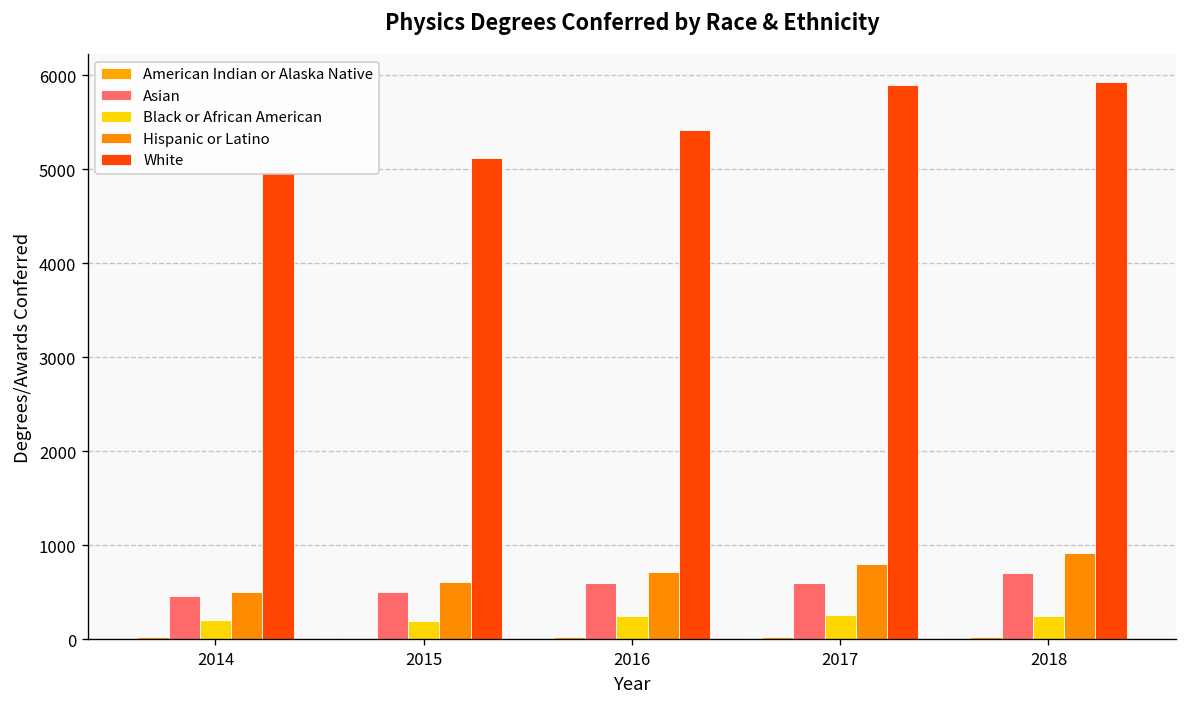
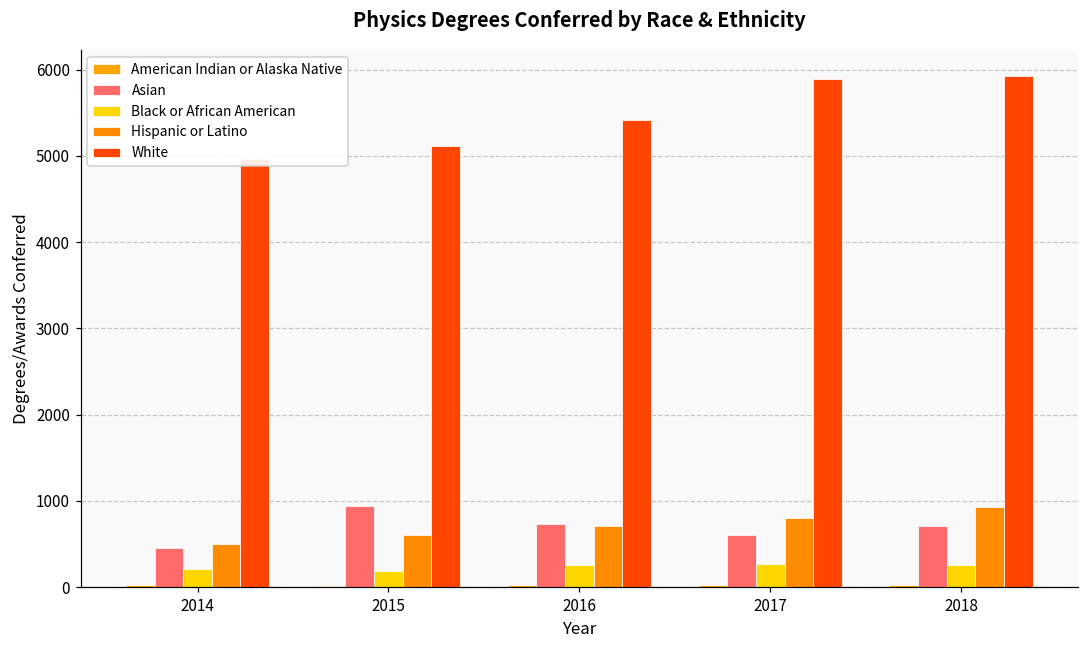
Asian, 2015: 500 -> 900
Asian, 2016: 600 -> 700
